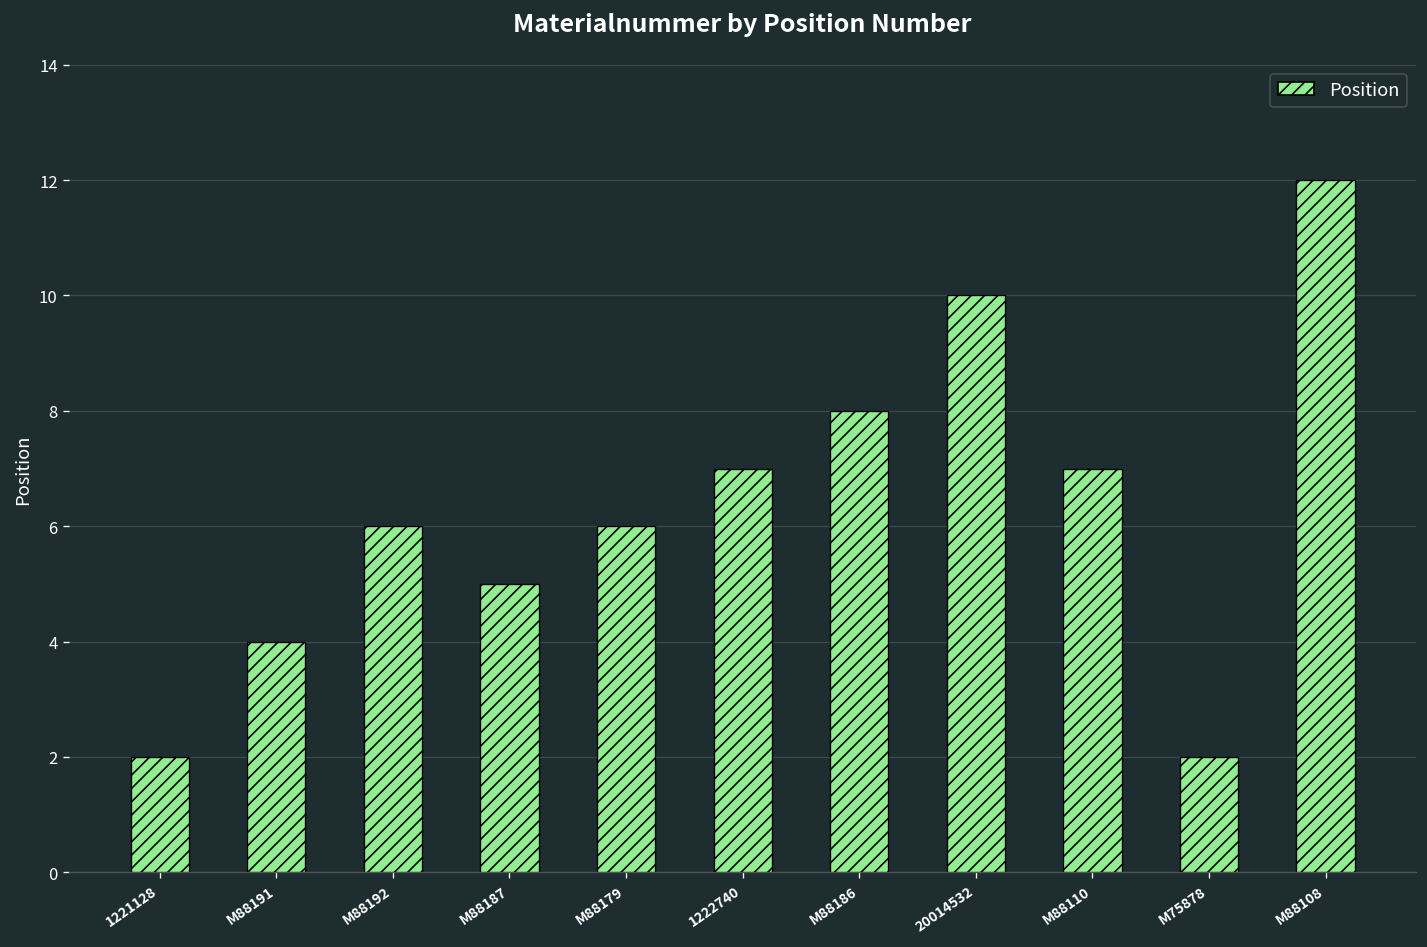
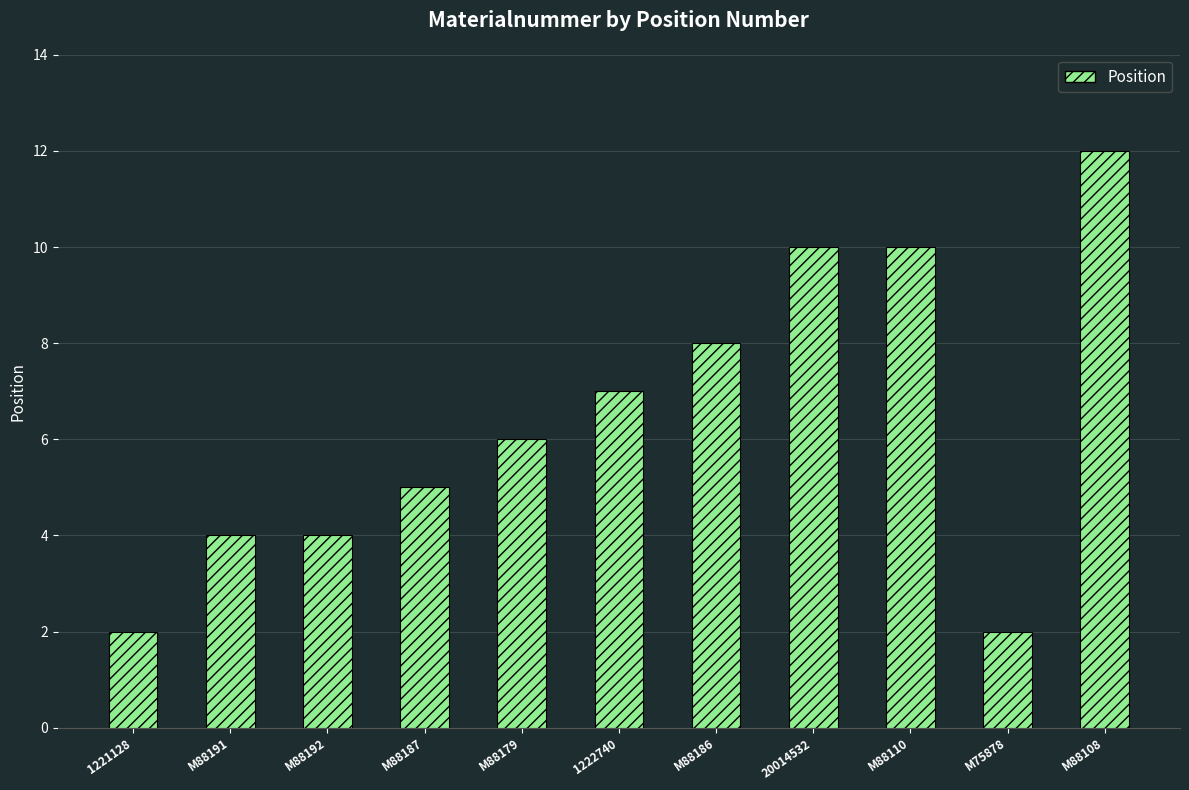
M88192: 6 -> 4
M88110: 7 -> 10
